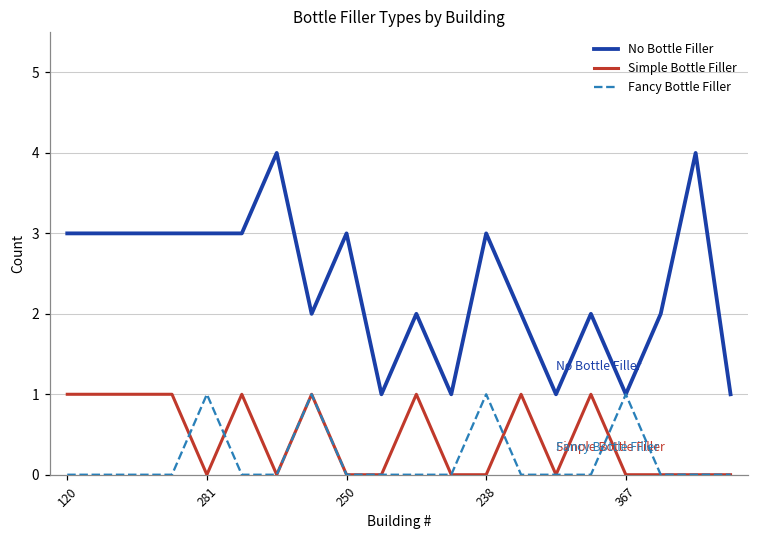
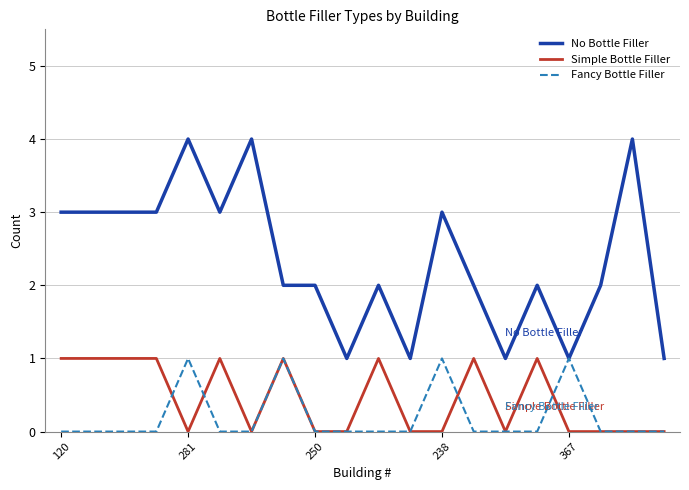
No Bottle Filler, 281: 3 -> 4
No Bottle Filler, 250: 3 -> 2
